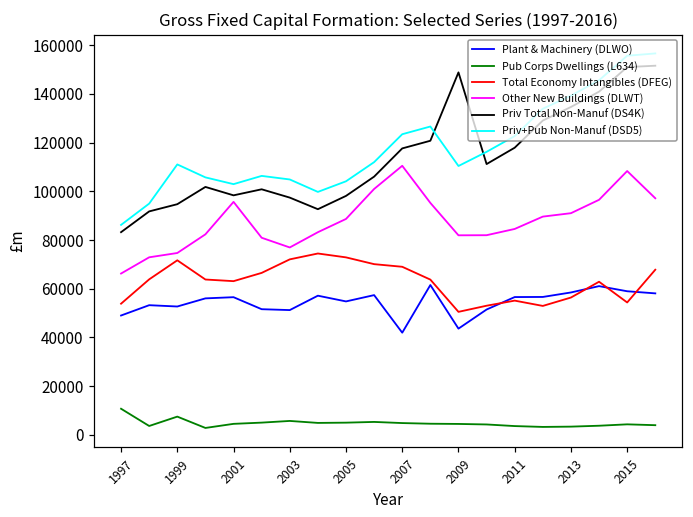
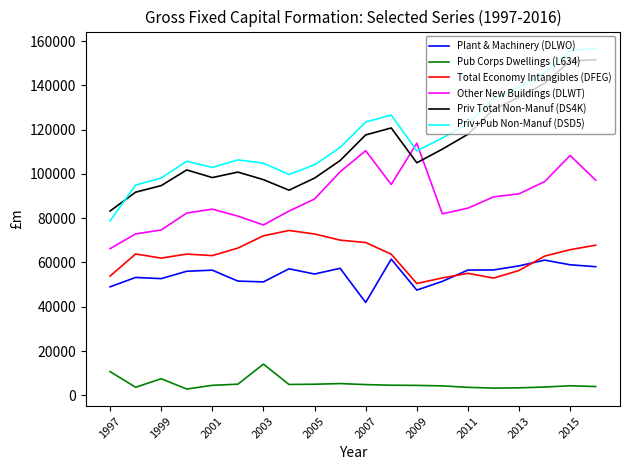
Priv+Pub Non-Manuf (DSD5), 1997: 86000 -> 79000
Total Economy Intangibles (DFEG), 1999: 72000 -> 62000
Priv+Pub Non-Manuf (DSD5), 1999: 111000 -> 98000
Other New Buildings (DLWT), 2001: 96000 -> 84000
Pub Corps Dwellings (L634), 2003: 6000 -> 14000
Plant & Machinery (DLWO), 2009: 44000 -> 48000
Other New Buildings (DLWT), 2009: 82000 -> 114000
Priv Total Non-Manuf (DS4K), 2009: 149000 -> 105000
Total Economy Intangibles (DFEG), 2015: 54000 -> 66000
